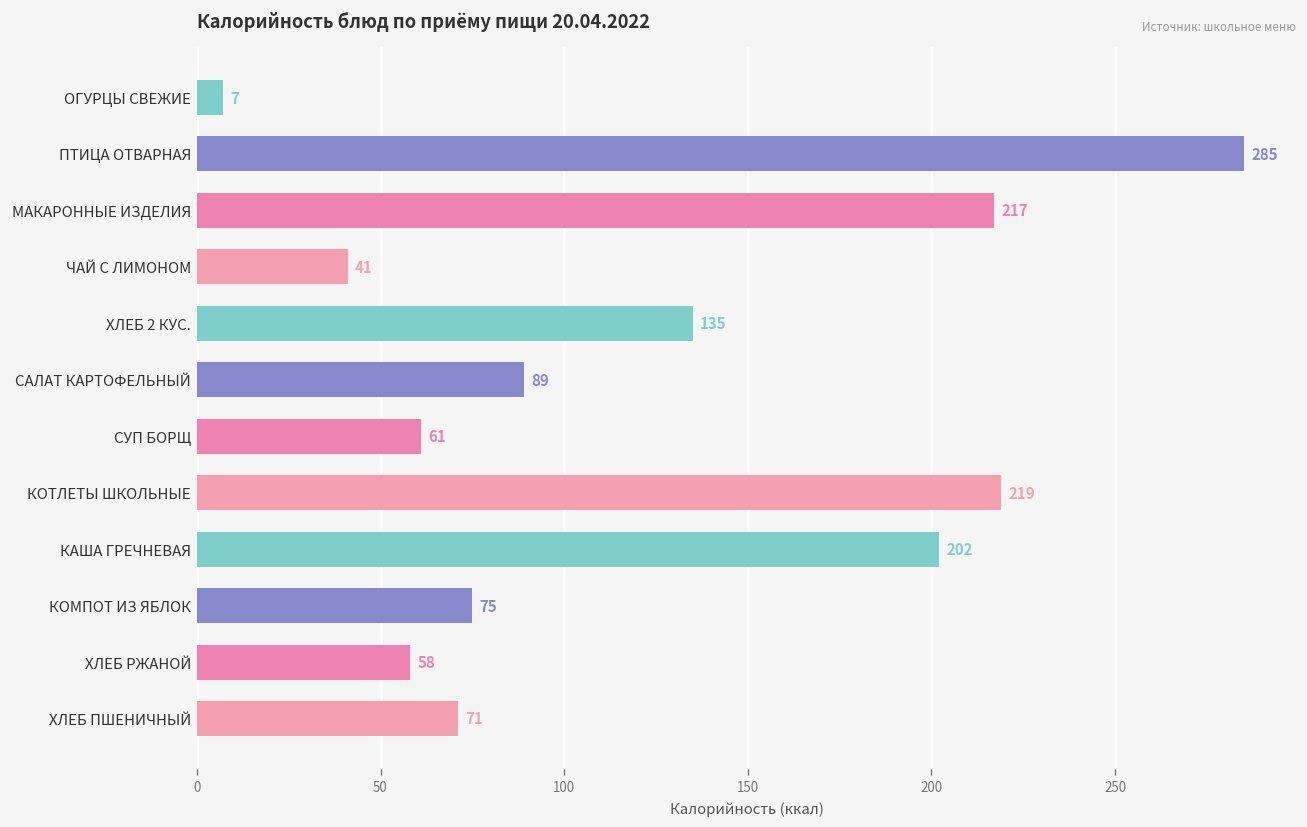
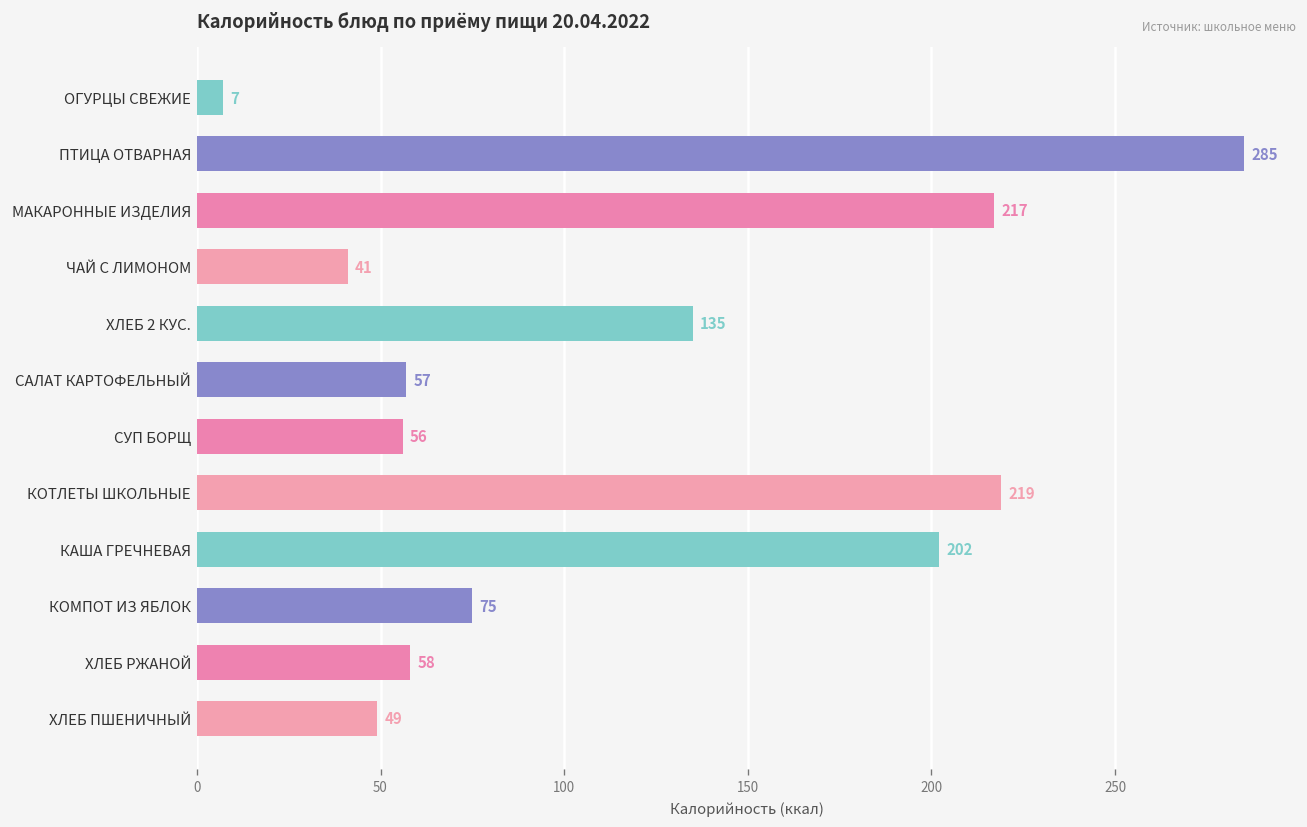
САЛАТ КАРТОФЕЛЬНЫЙ: 89 -> 57
СУП БОРЩ: 61 -> 56
ХЛЕБ ПШЕНИЧНЫЙ: 71 -> 49
